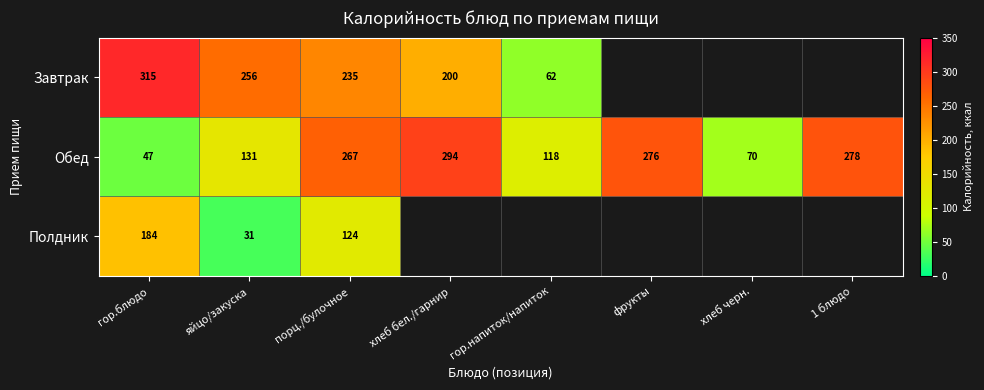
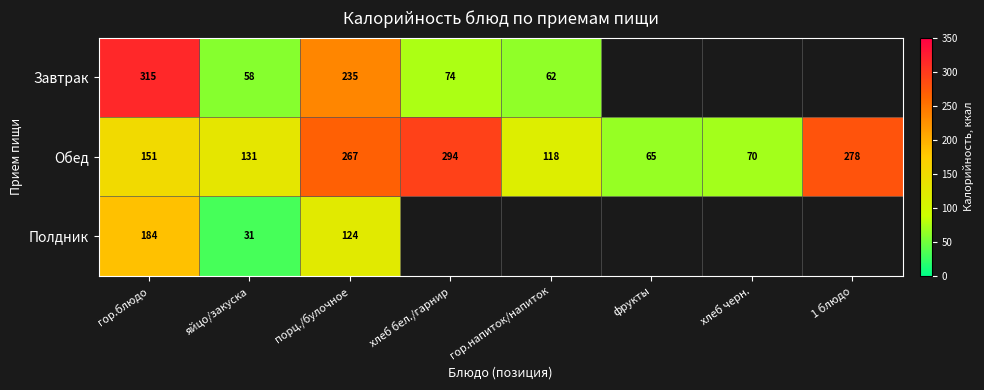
Завтрак, яйцо/закуска: 256 -> 58
Завтрак, хлеб бел./гарнир: 200 -> 74
Обед, гор.блюдо: 47 -> 151
Обед, фрукты: 276 -> 65
